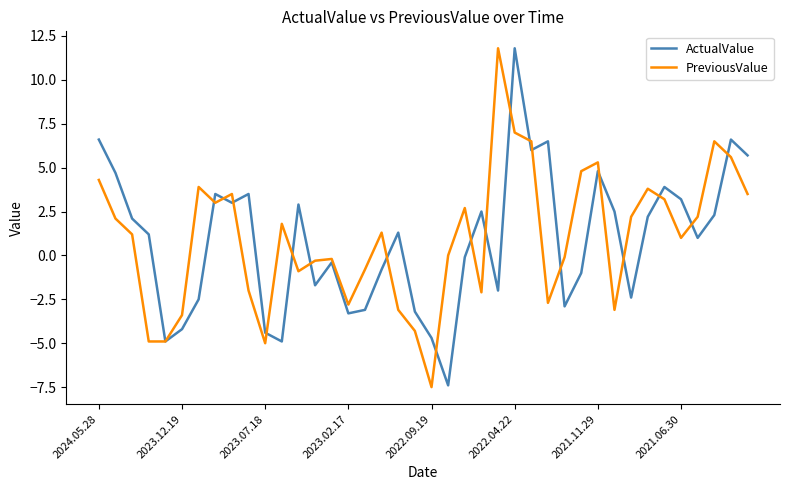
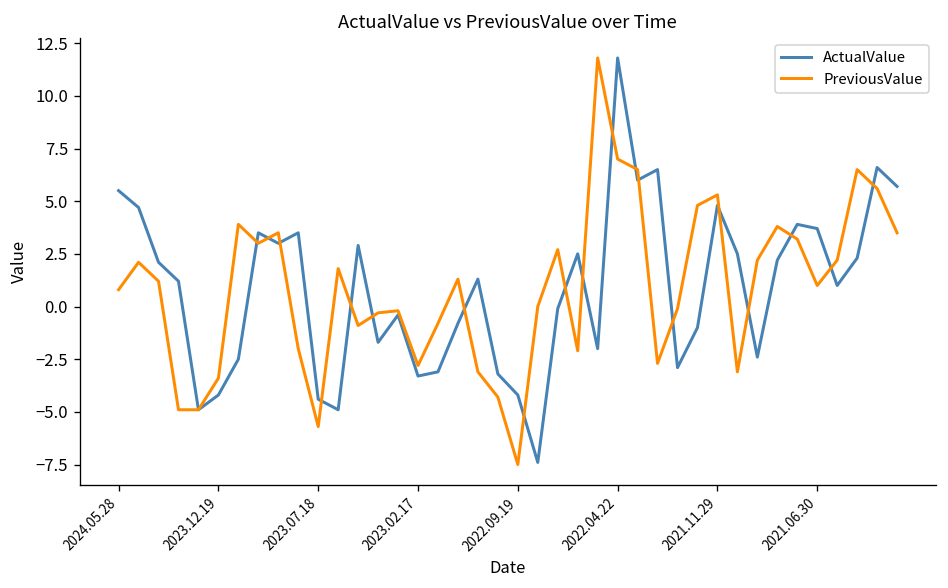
ActualValue, 2024.05.28: 6.6 -> 5.5
PreviousValue, 2024.05.28: 4.3 -> 0.8
PreviousValue, 2023.07.18: -5.0 -> -5.7
ActualValue, 2022.09.19: -4.7 -> -4.2
ActualValue, 2021.06.30: 3.2 -> 3.7
